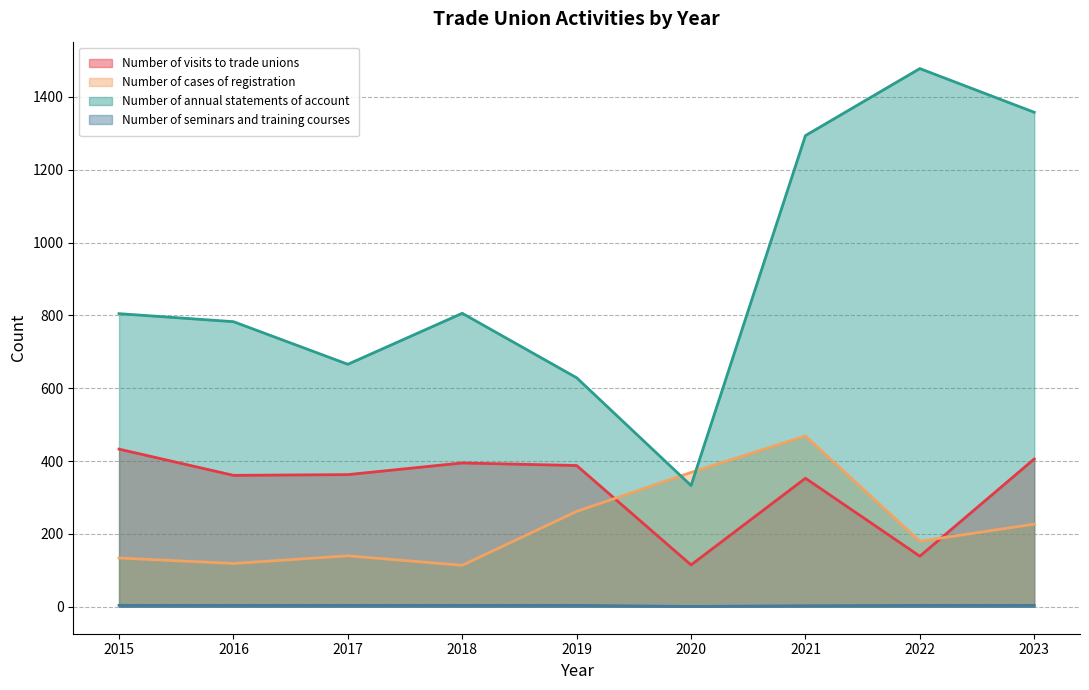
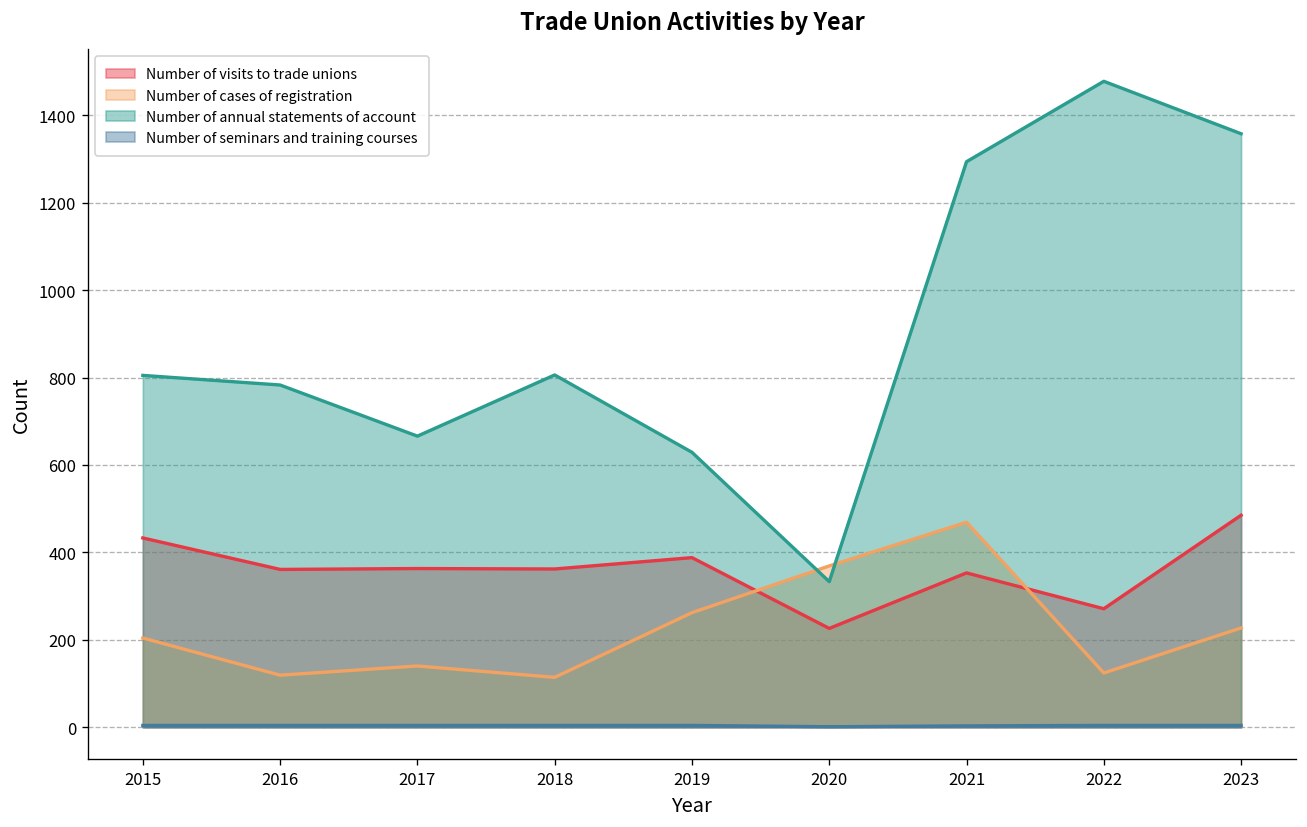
Number of cases of registration, 2015: 130 -> 200
Number of visits to trade unions, 2018: 400 -> 360
Number of visits to trade unions, 2020: 120 -> 230
Number of visits to trade unions, 2022: 140 -> 270
Number of cases of registration, 2022: 180 -> 120
Number of visits to trade unions, 2023: 410 -> 490
